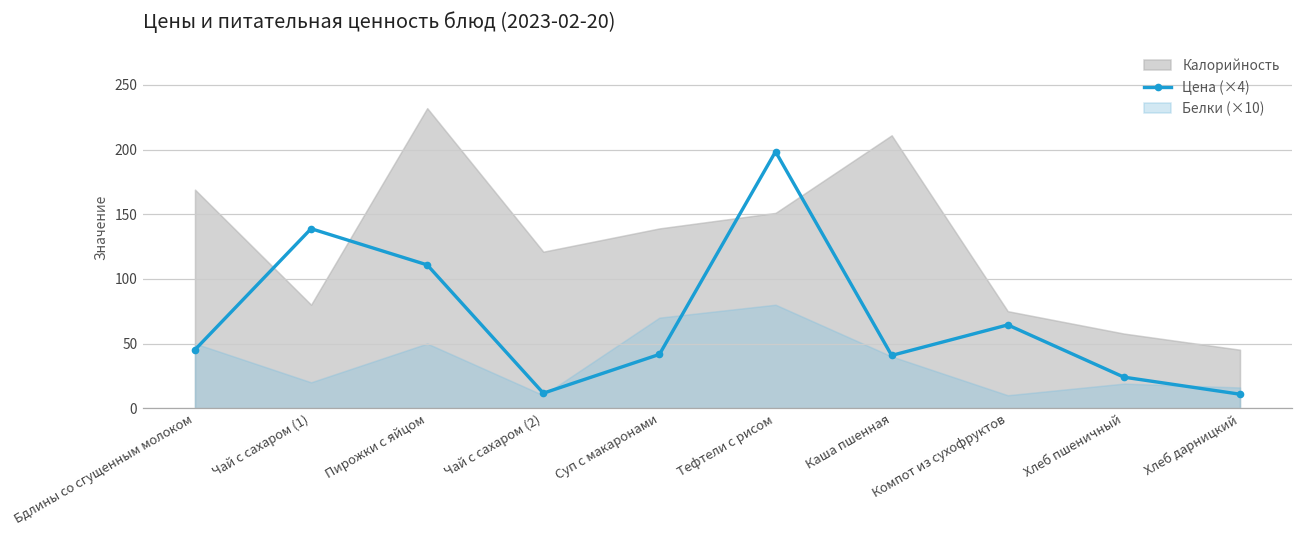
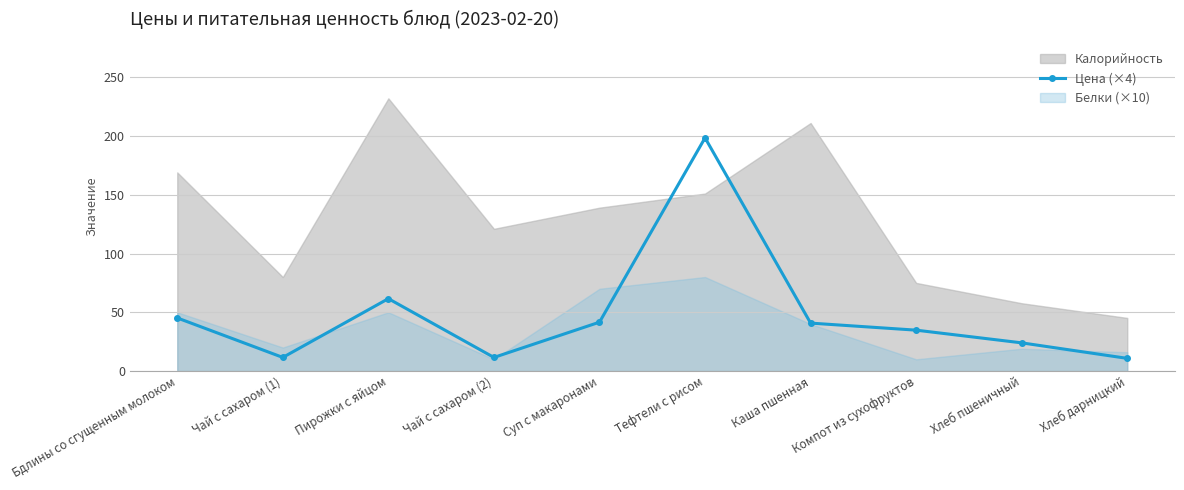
Цена (×4), Чай с сахаром (1): 139 -> 12
Цена (×4), Пирожки с яйцом: 111 -> 62
Цена (×4), Компот из сухофруктов: 64 -> 35
